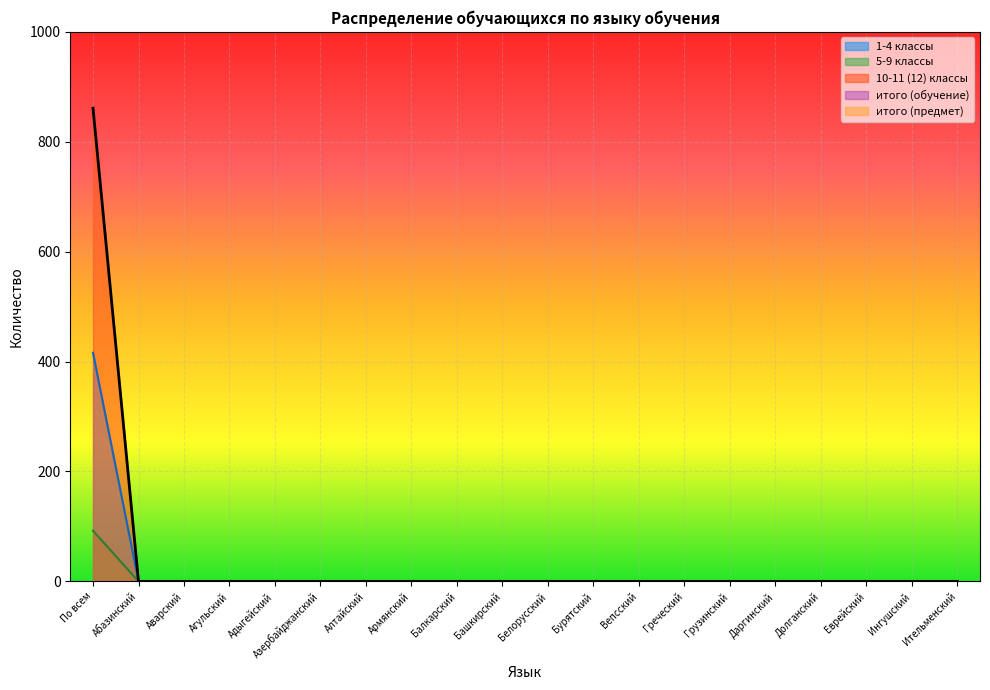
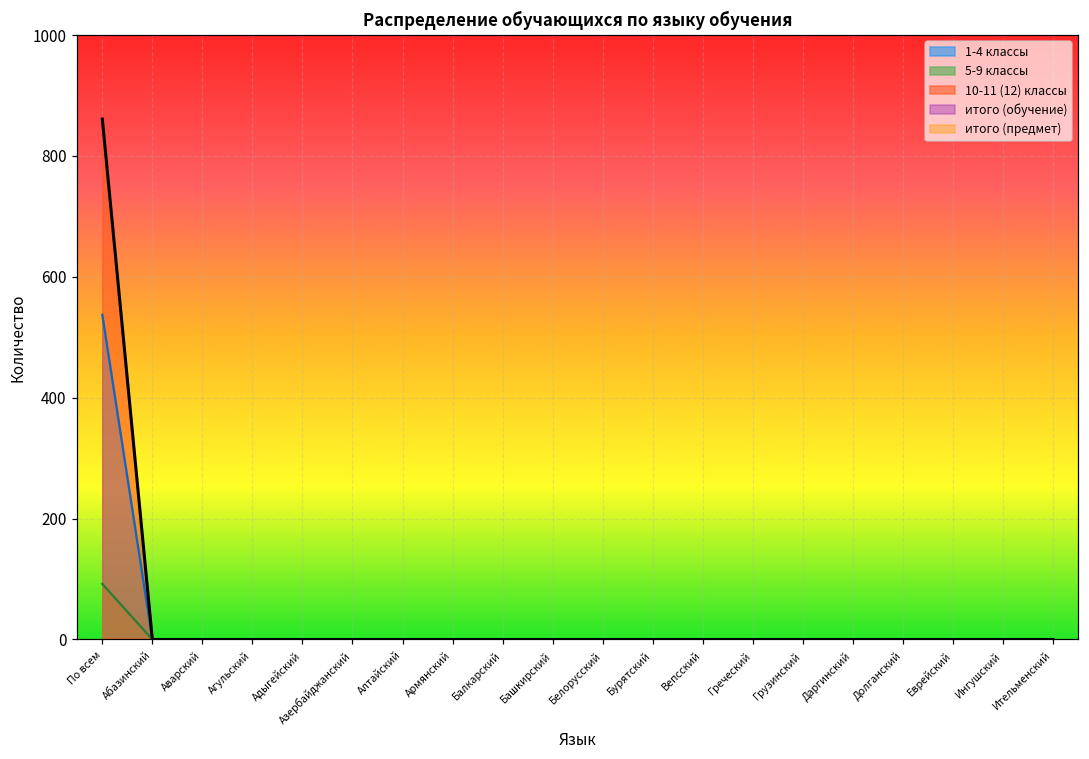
1-4 классы, По всем: 420 -> 540
